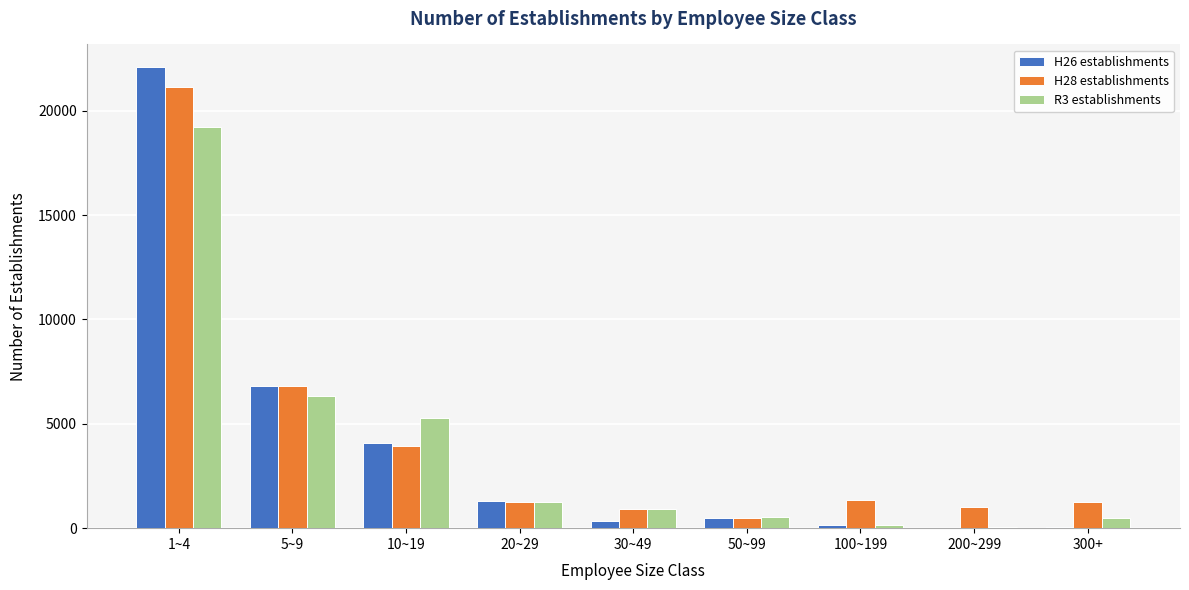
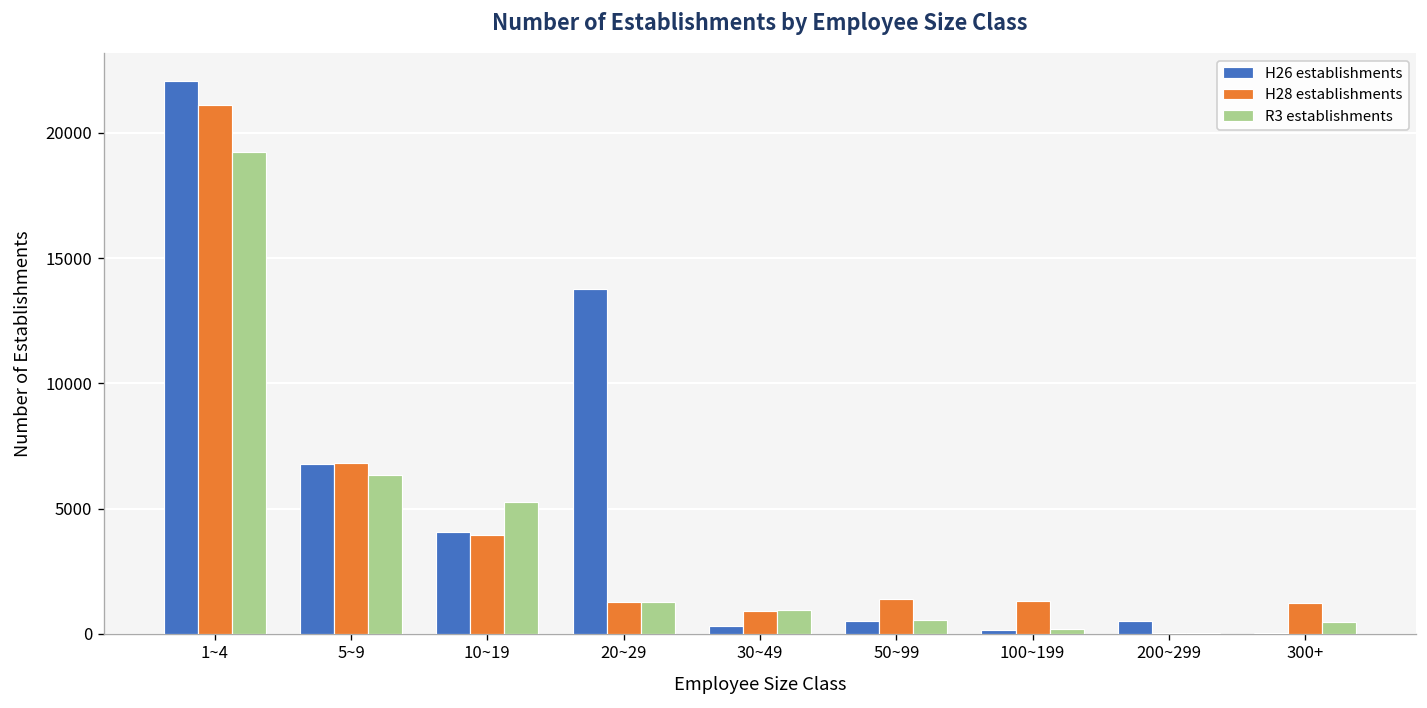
H26 establishments, 20~29: 1300 -> 13800
H28 establishments, 50~99: 500 -> 1400
H26 establishments, 200~299: 0 -> 500
H28 establishments, 200~299: 1000 -> 0
